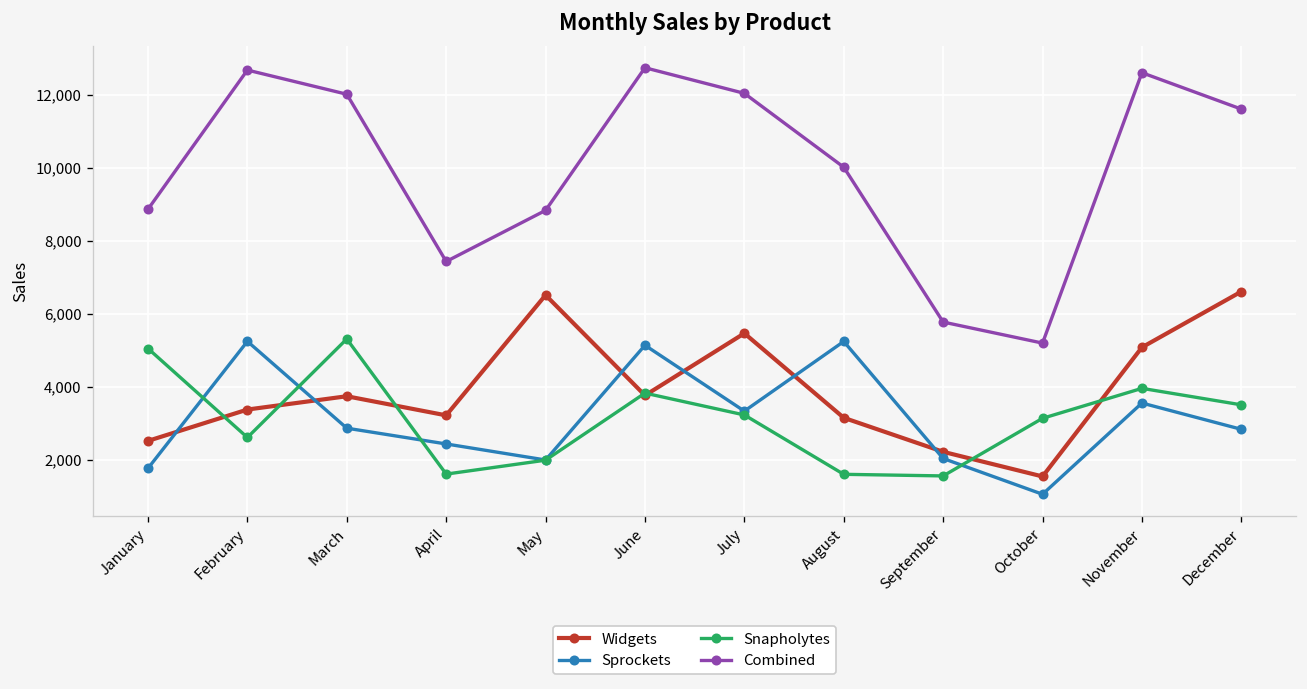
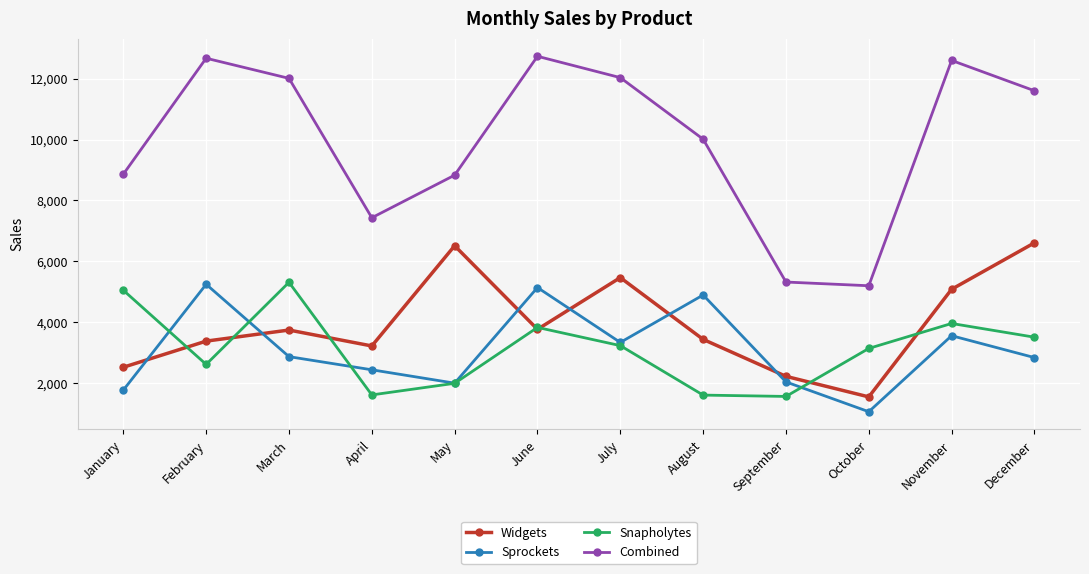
Widgets, August: 3,200 -> 3,400
Sprockets, August: 5,200 -> 4,900
Combined, September: 5,800 -> 5,300
